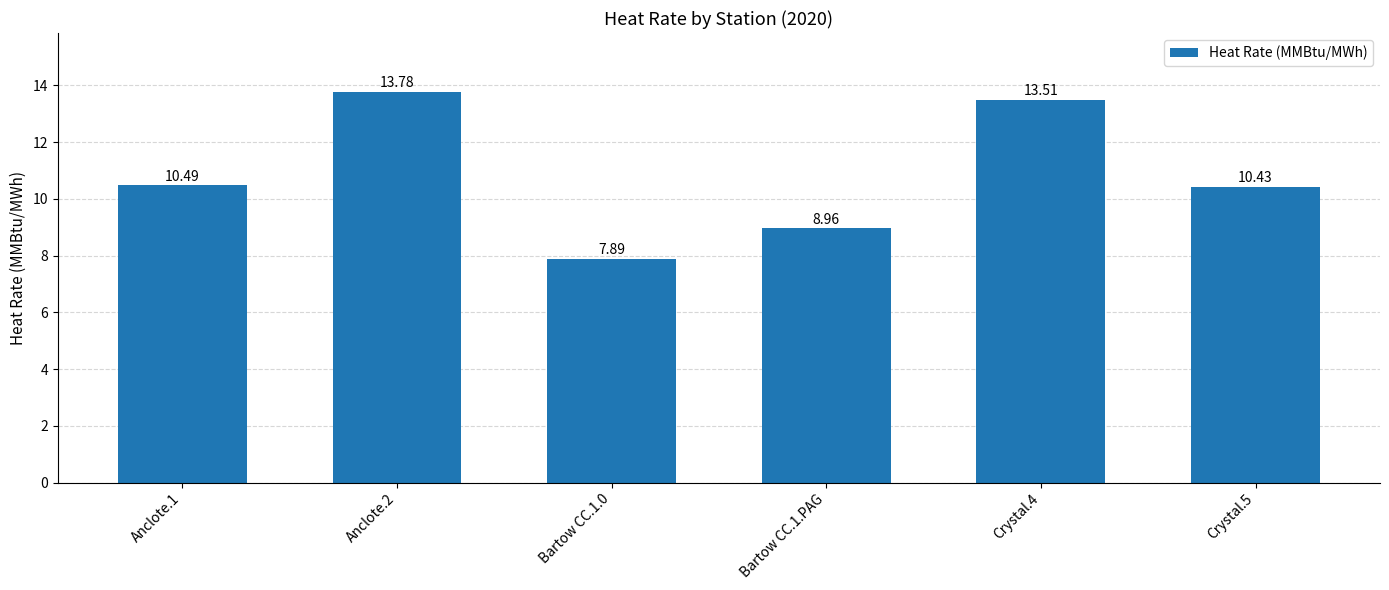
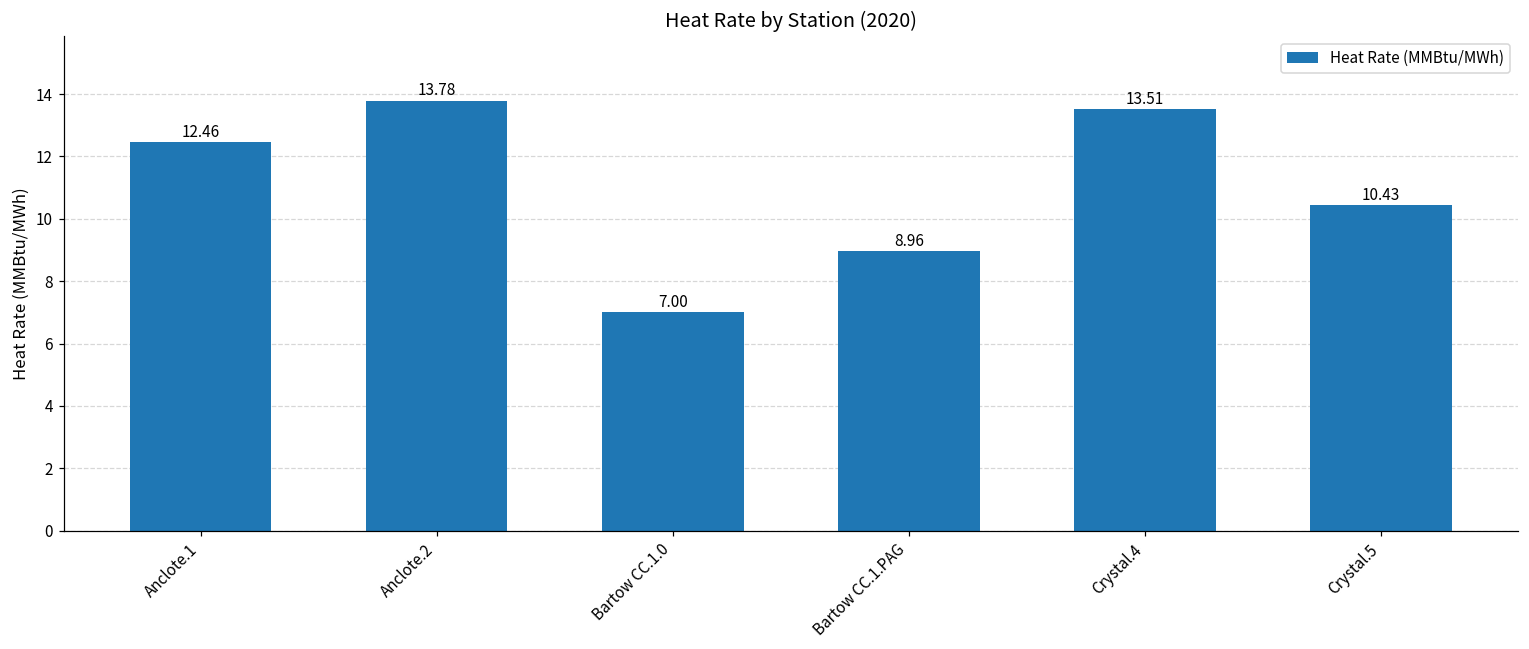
Anclote.1: 10.49 -> 12.46
Bartow CC.1.0: 7.89 -> 7.00
